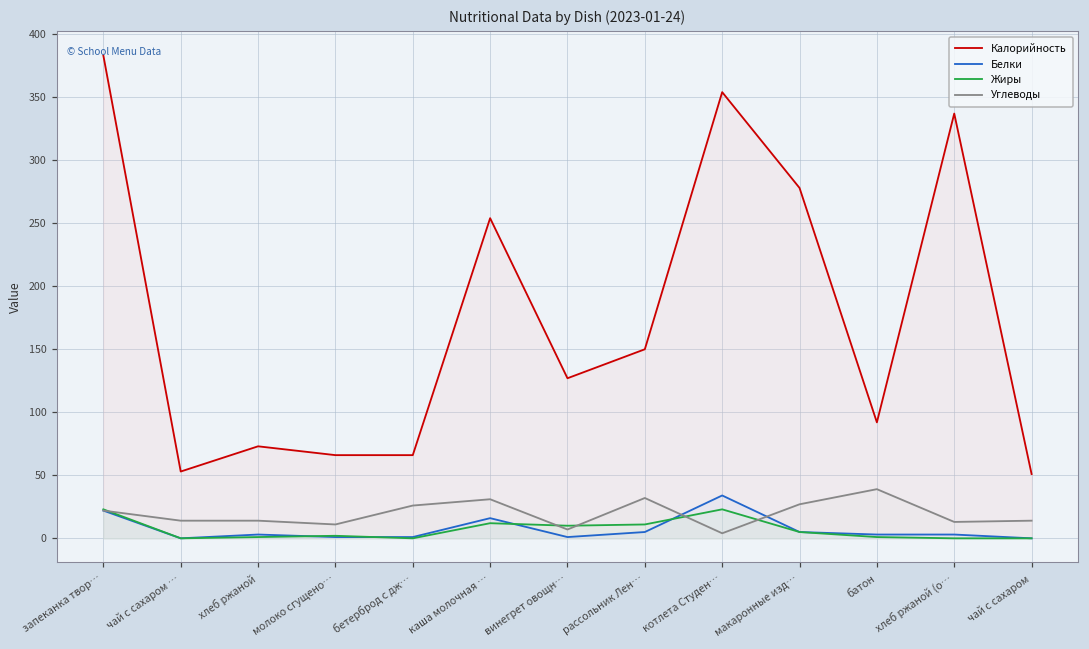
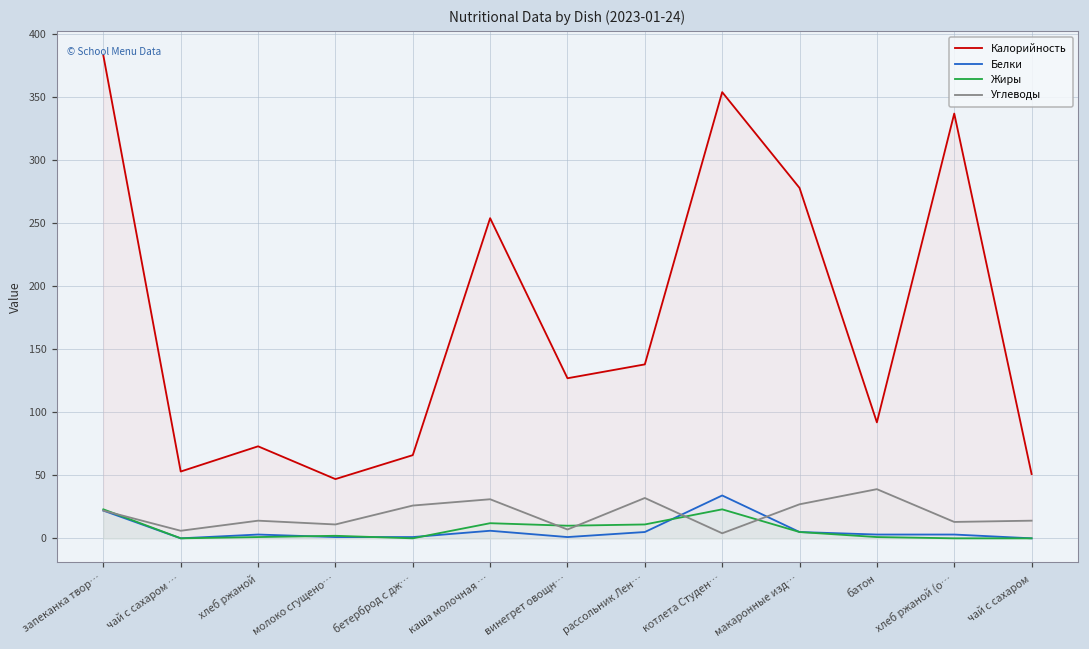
Углеводы, чай с сахаром …: 14 -> 6
Калорийность, молоко сгущено…: 66 -> 47
Белки, каша молочная …: 16 -> 6
Калорийность, рассольник Лен…: 150 -> 138
